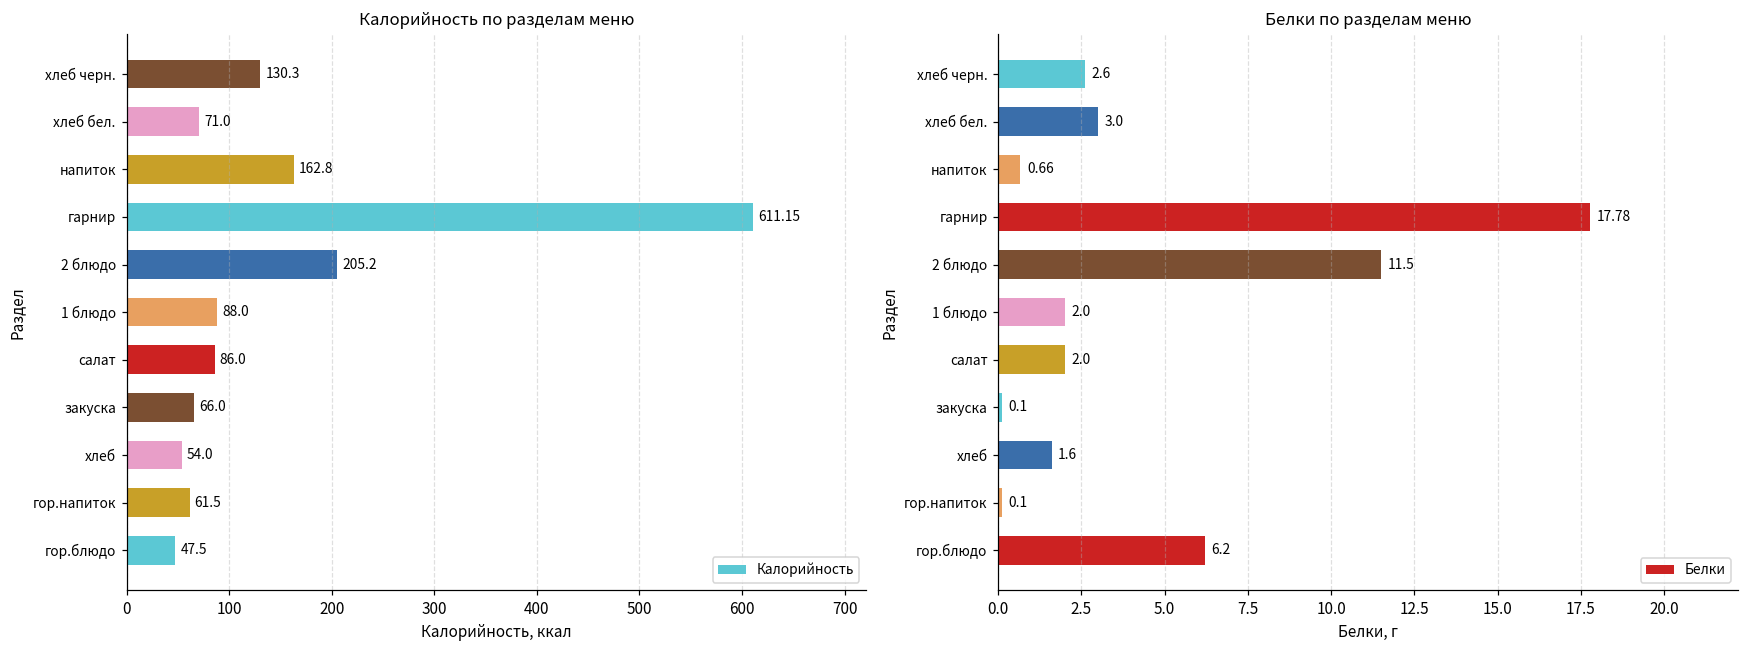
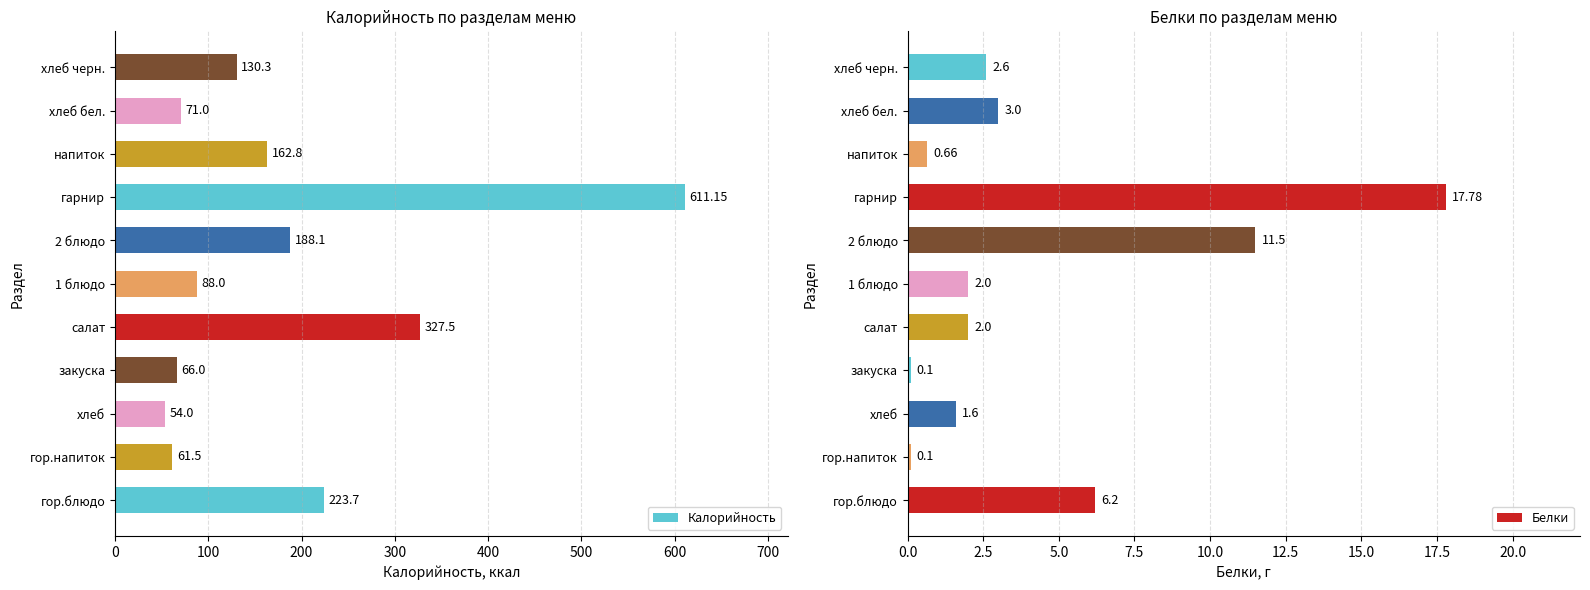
Калорийность по разделам меню, 2 блюдо: 205.2 -> 188.1
Калорийность по разделам меню, салат: 86.0 -> 327.5
Калорийность по разделам меню, гор.блюдо: 47.5 -> 223.7
